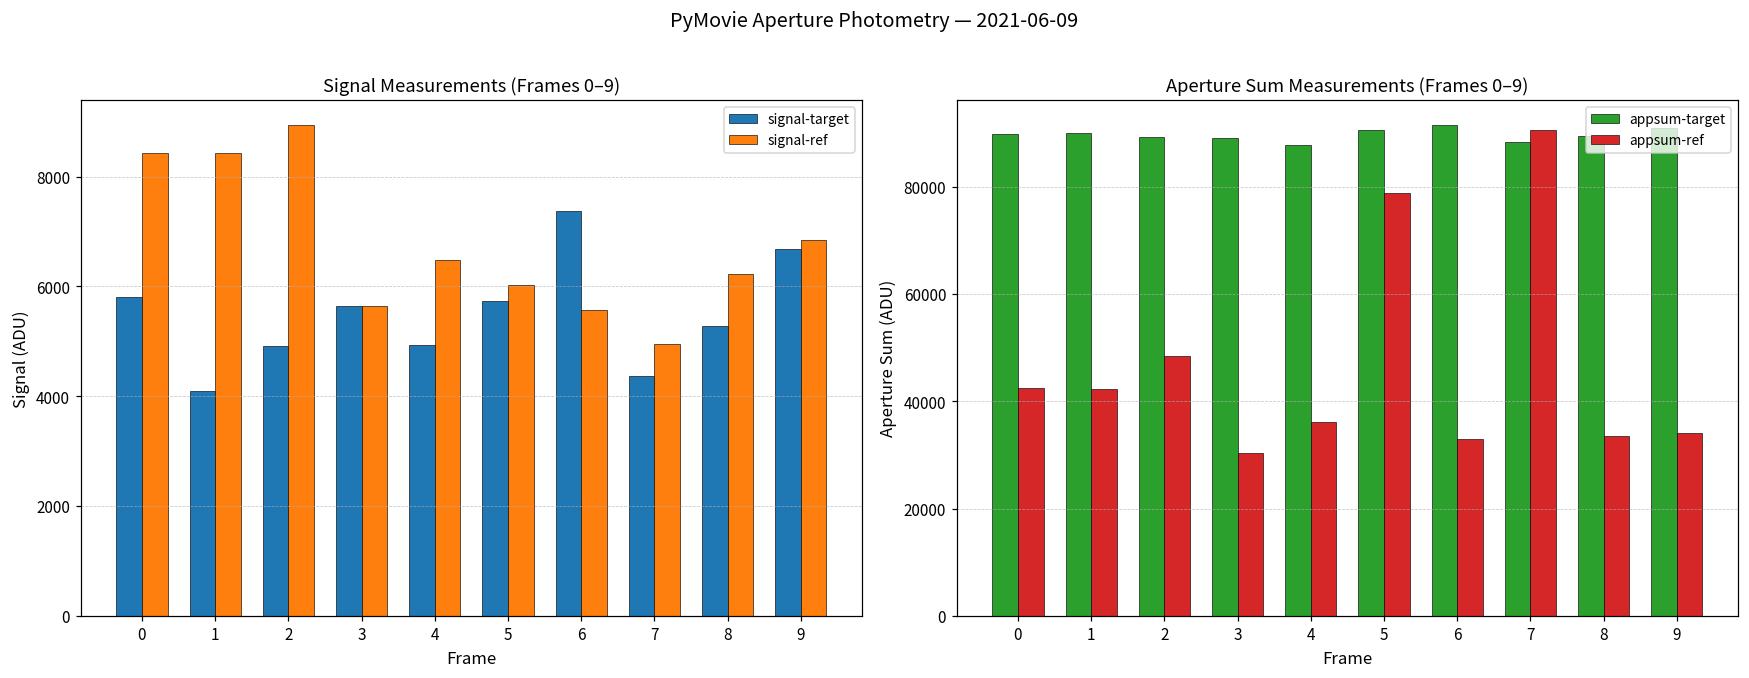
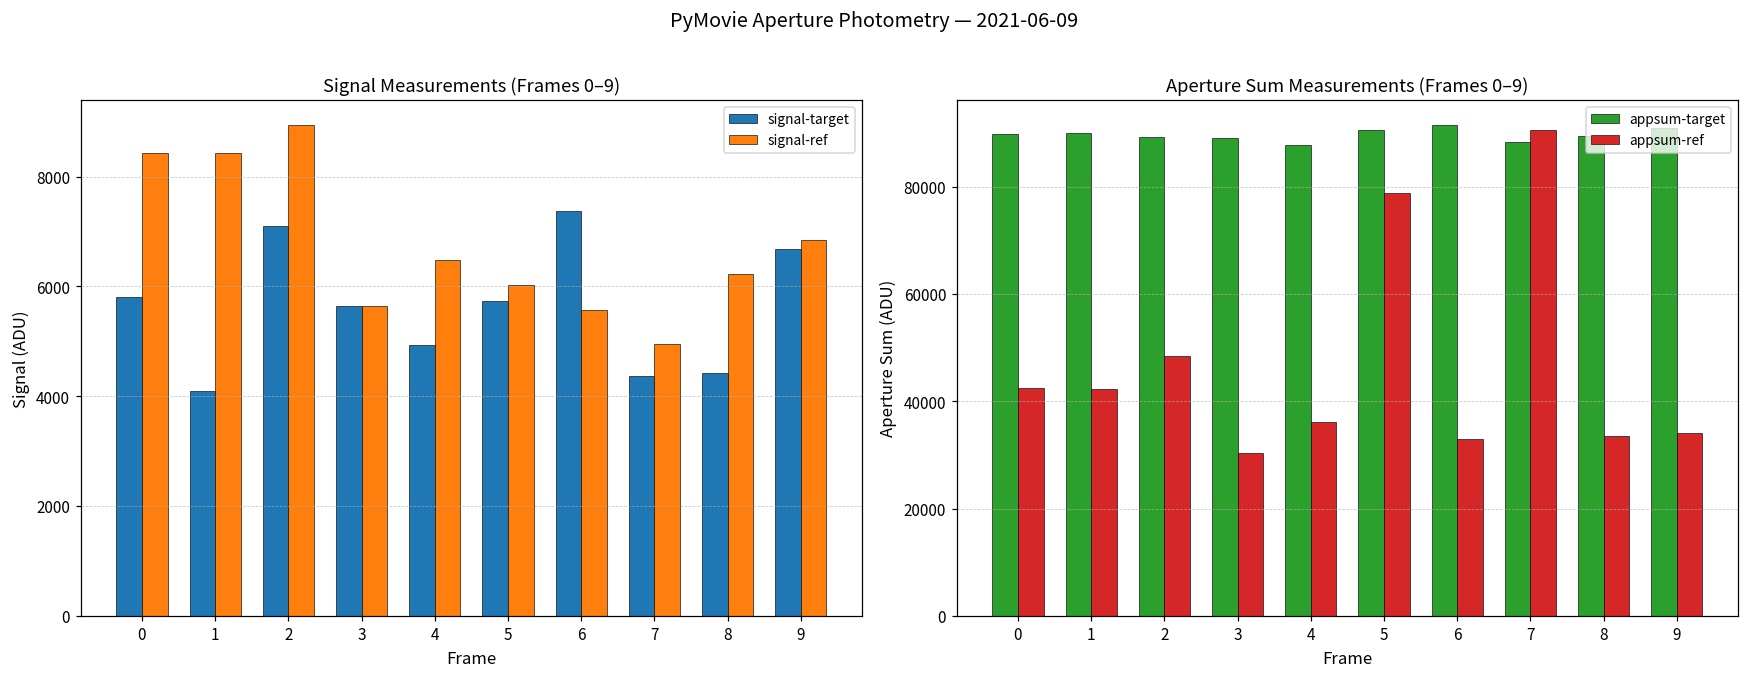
Signal Measurements (Frames 0–9), signal-target, 2: 4900 -> 7100
Signal Measurements (Frames 0–9), signal-target, 8: 5300 -> 4400
